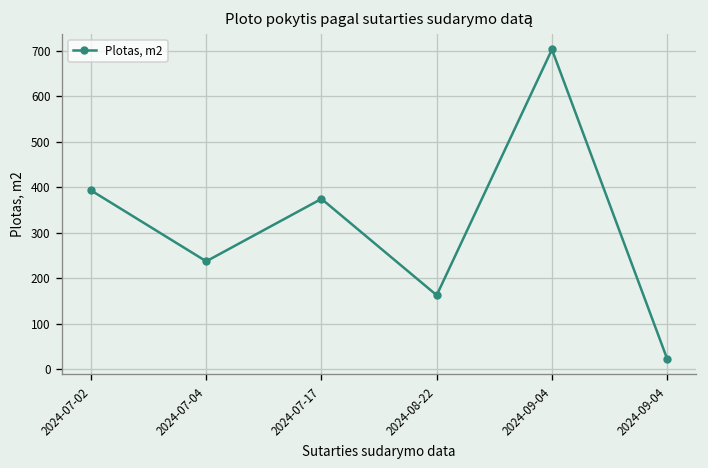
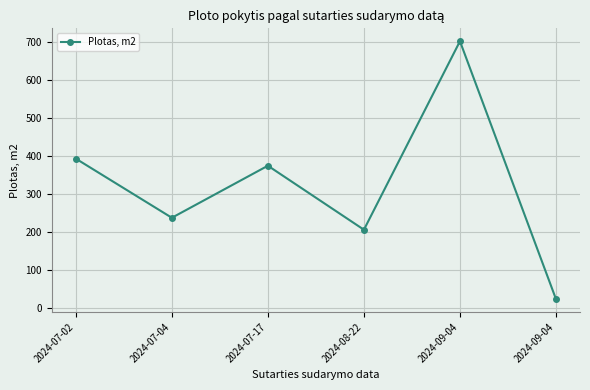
2024-08-22: 160 -> 210
